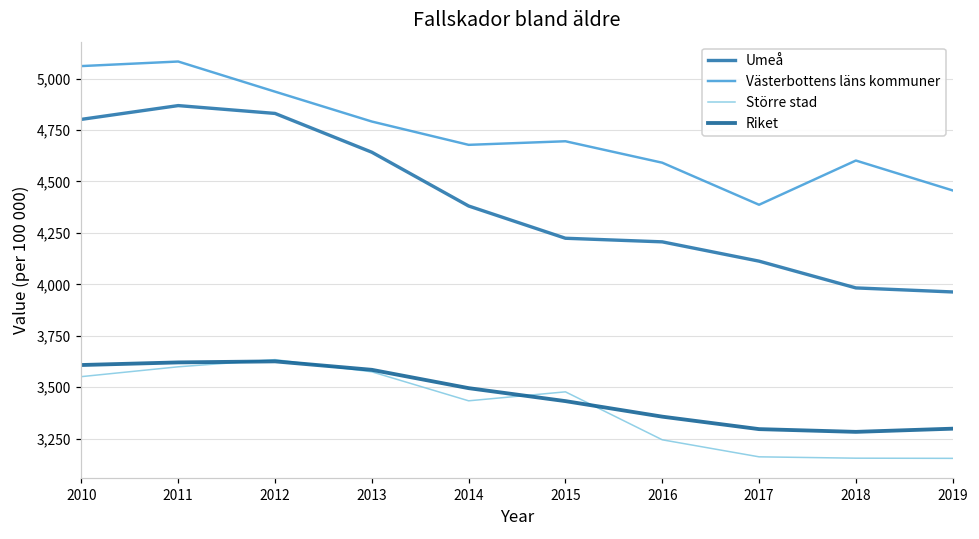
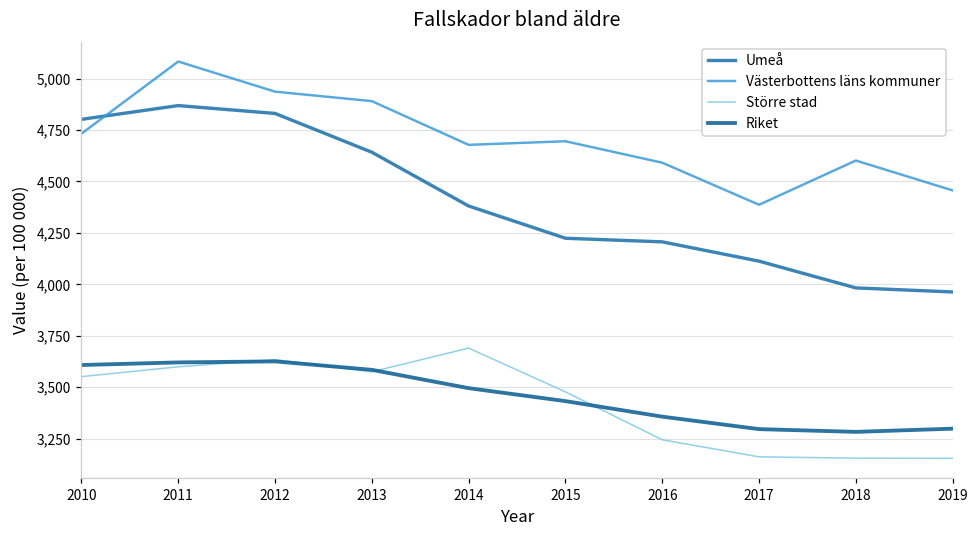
Västerbottens läns kommuner, 2010: 5,060 -> 4,730
Västerbottens läns kommuner, 2013: 4,790 -> 4,890
Större stad, 2014: 3,430 -> 3,690
